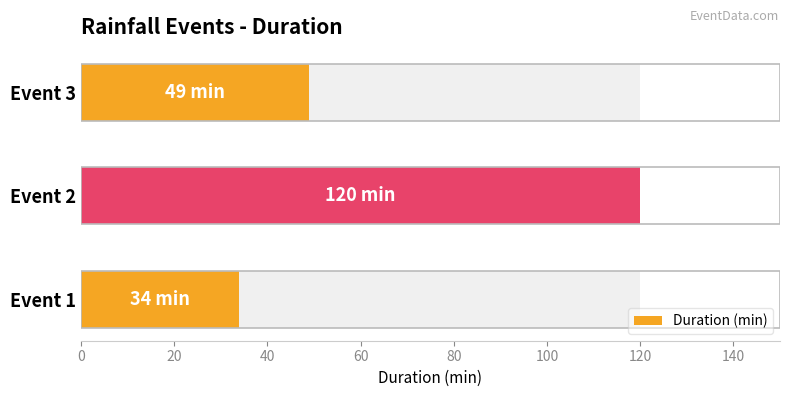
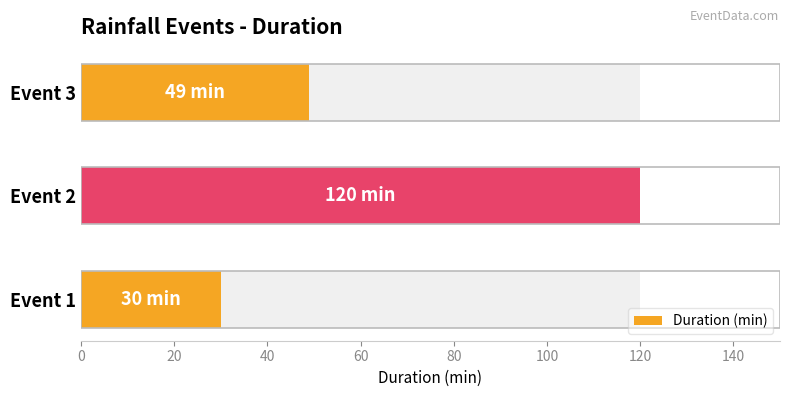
Duration (min), Event 1: 34 -> 30
